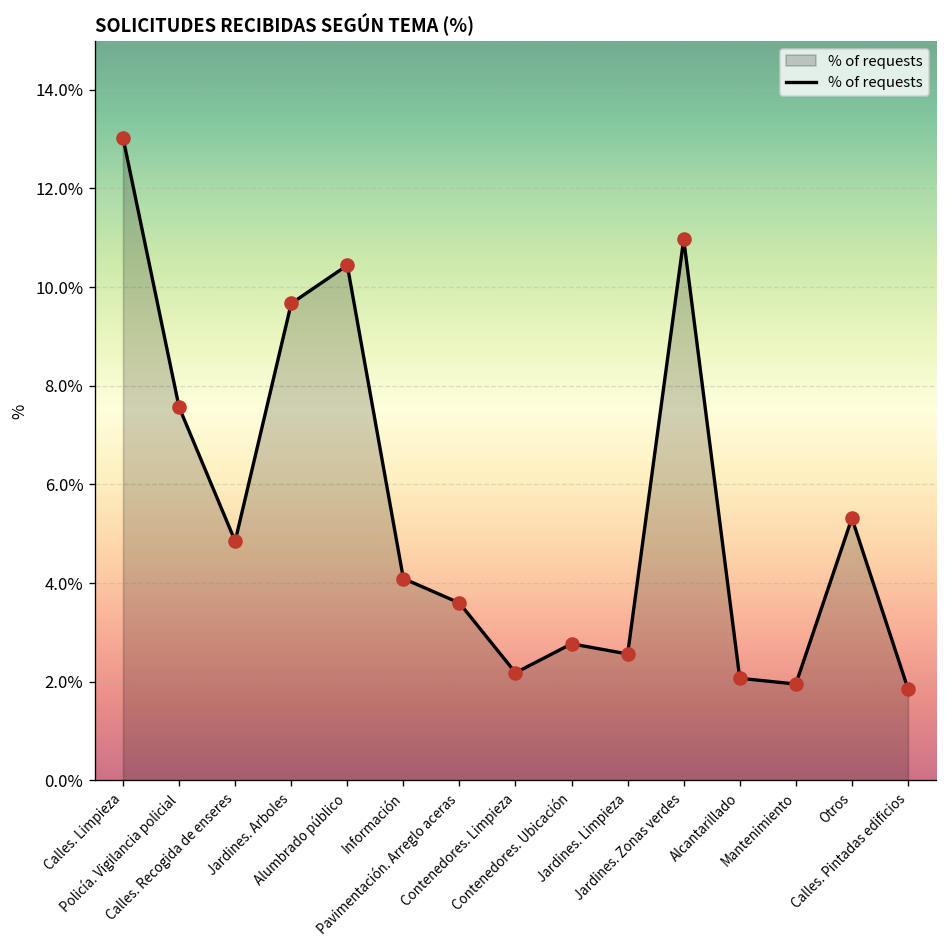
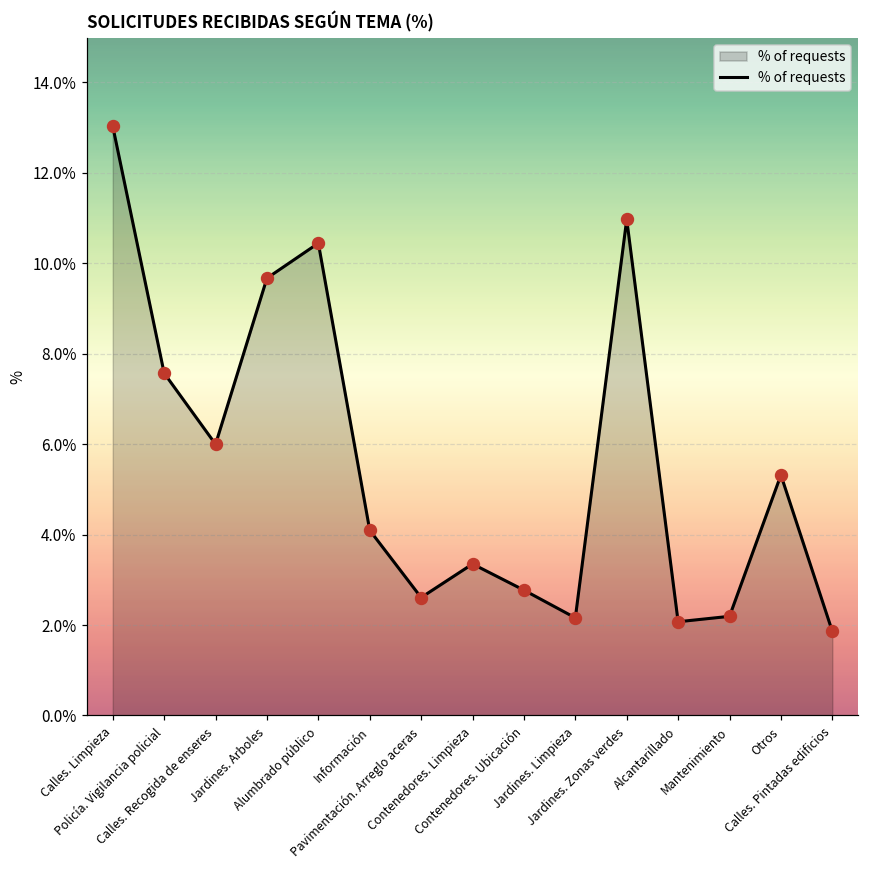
Calles. Recogida de enseres: 4.9% -> 6.0%
Pavimentación. Arreglo aceras: 3.6% -> 2.6%
Contenedores. Limpieza: 2.2% -> 3.3%
Jardines. Limpieza: 2.6% -> 2.2%
Mantenimiento: 2.0% -> 2.2%
